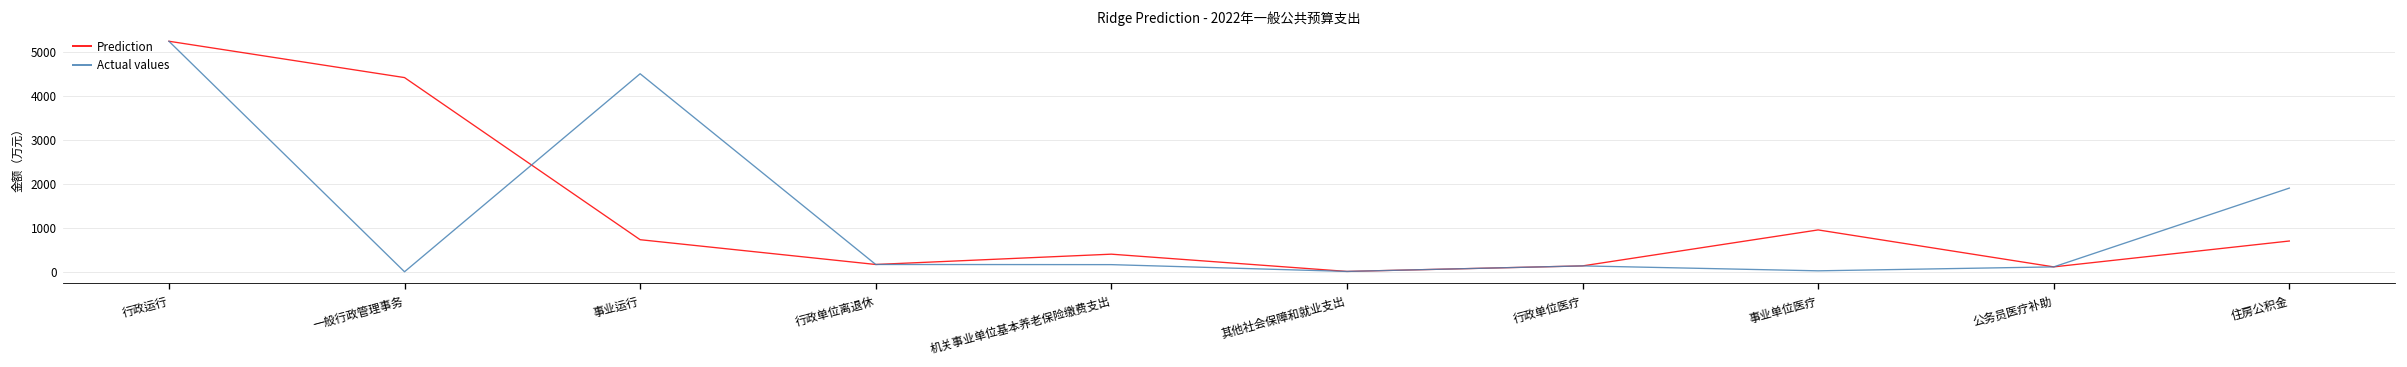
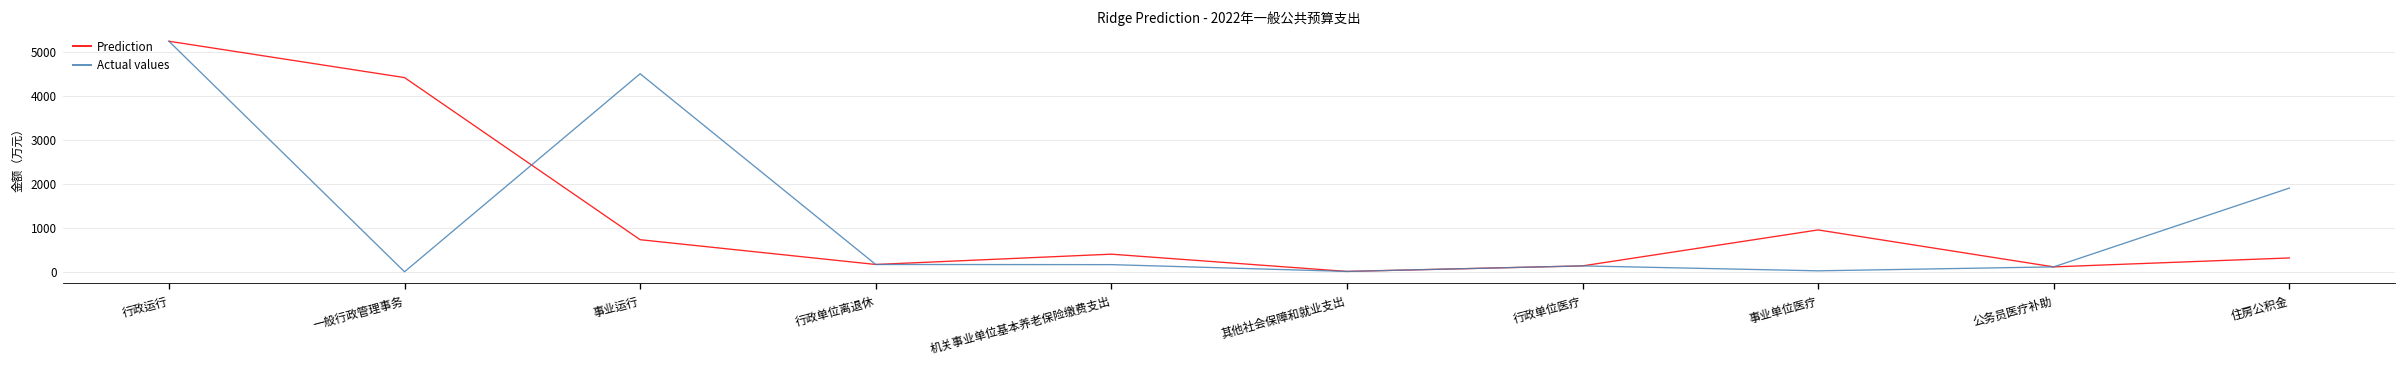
Prediction, 住房公积金: 700 -> 300
